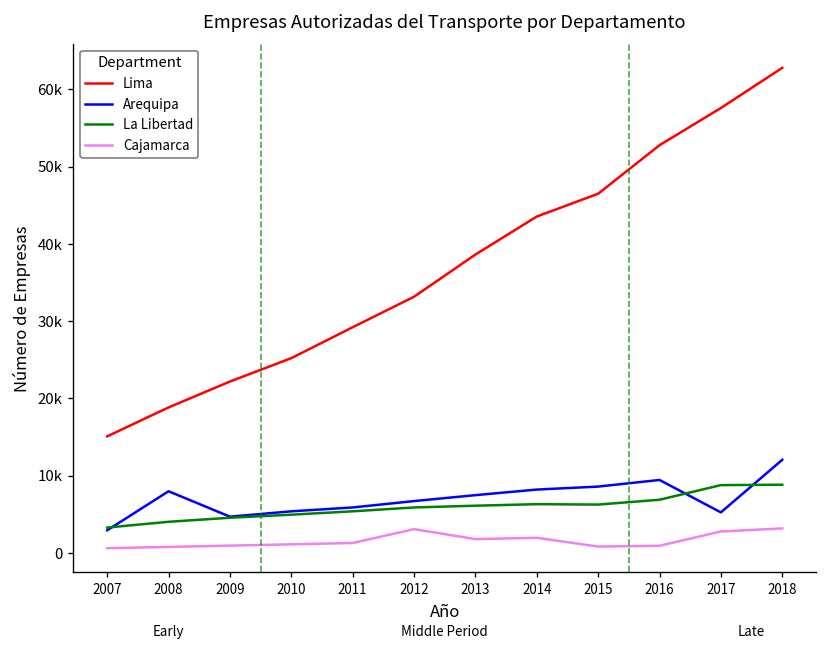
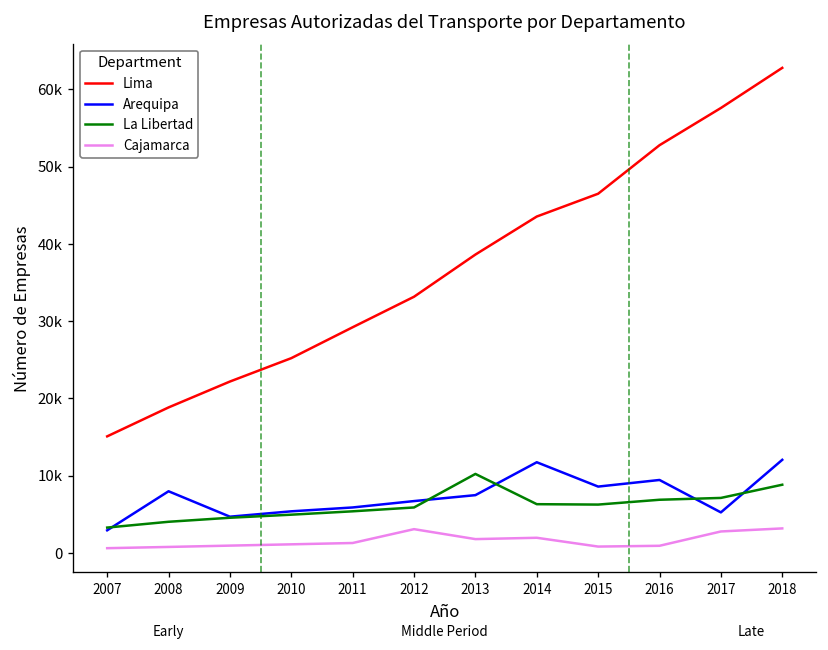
La Libertad, 2013: 6000 -> 10000
Arequipa, 2014: 8000 -> 12000
La Libertad, 2017: 9000 -> 7000
